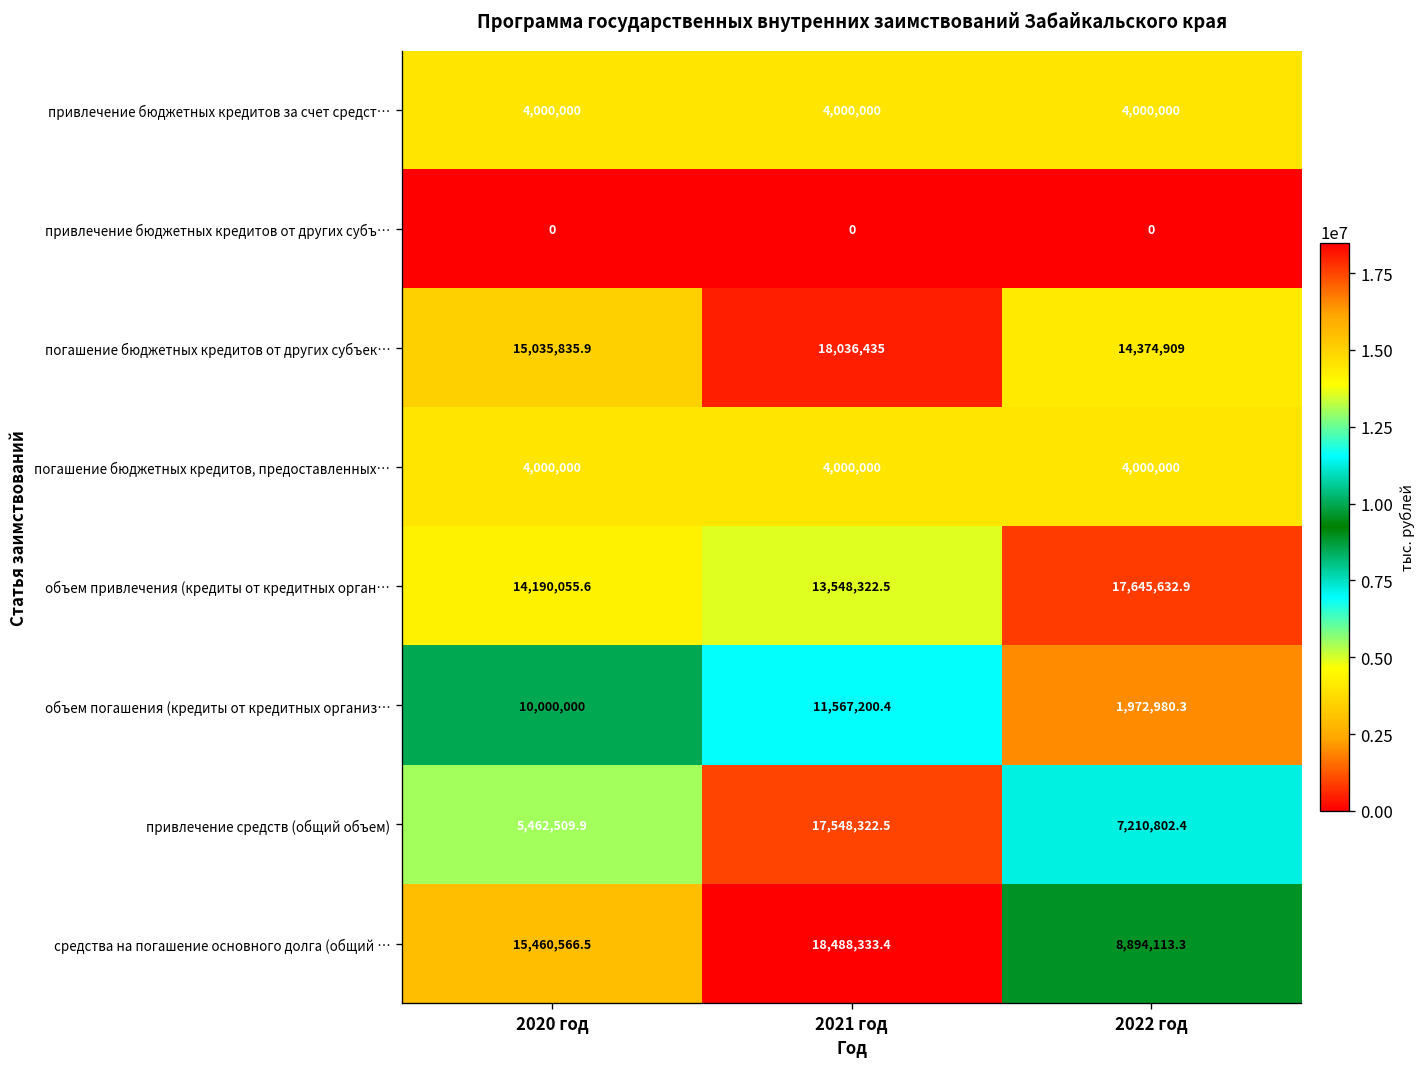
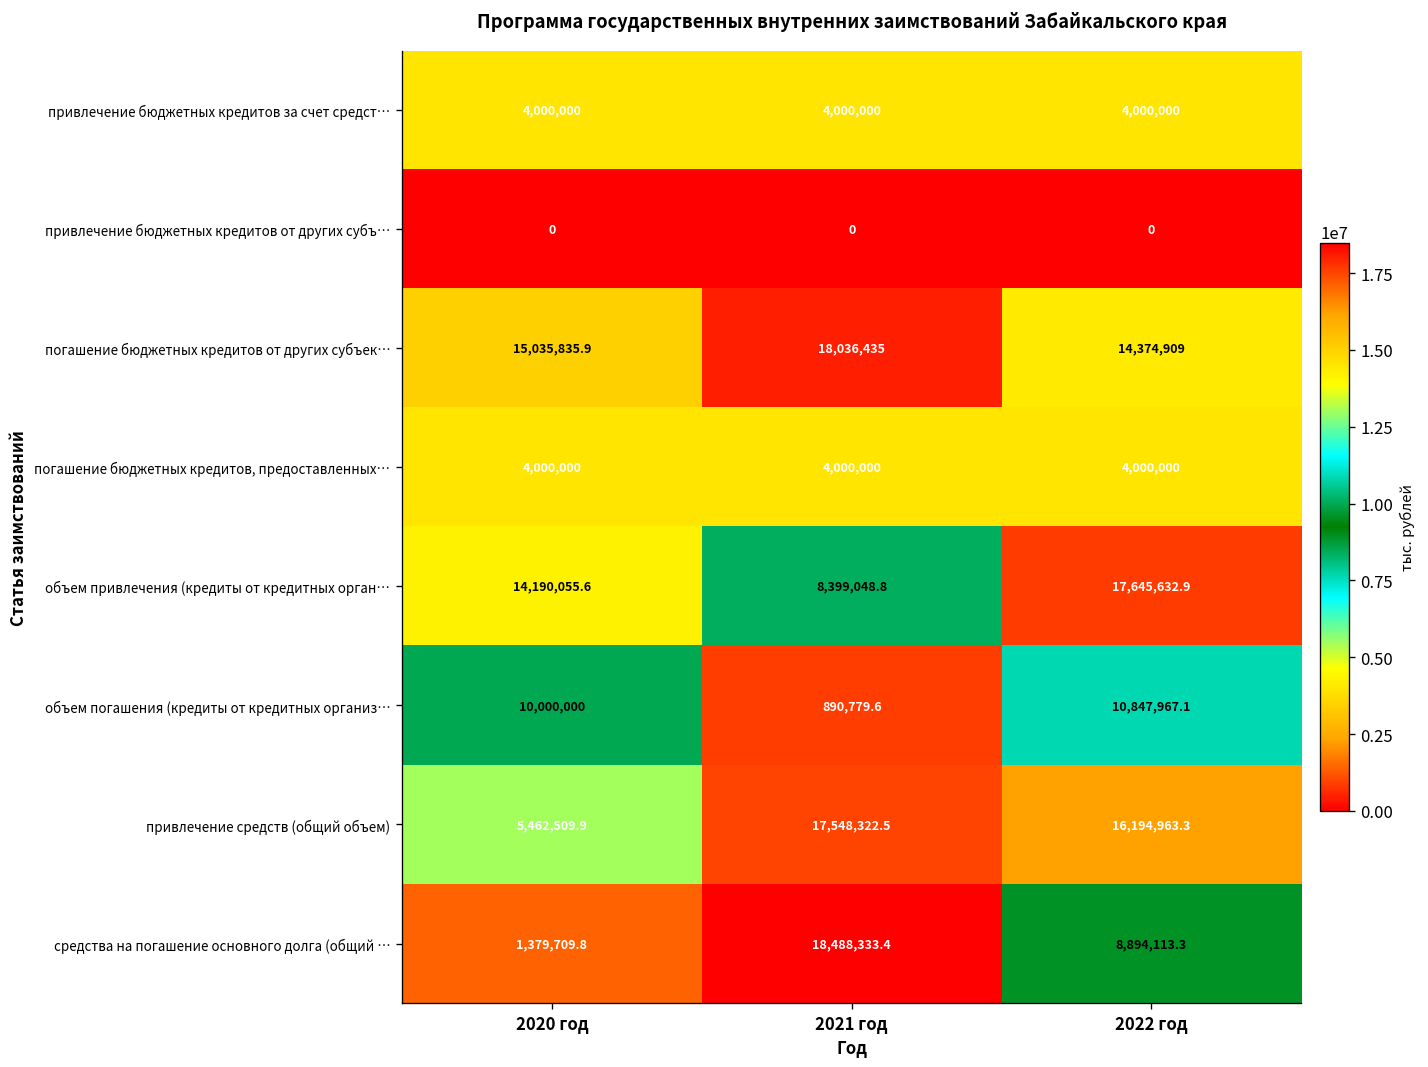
объем привлечения (кредиты от кредитных орган…, 2021 год: 13,548,322.5 -> 8,399,048.8
объем погашения (кредиты от кредитных организ…, 2021 год: 11,567,200.4 -> 890,779.6
объем погашения (кредиты от кредитных организ…, 2022 год: 1,972,980.3 -> 10,847,967.1
привлечение средств (общий объем), 2022 год: 7,210,802.4 -> 16,194,963.3
средства на погашение основного долга (общий …, 2020 год: 15,460,566.5 -> 1,379,709.8
